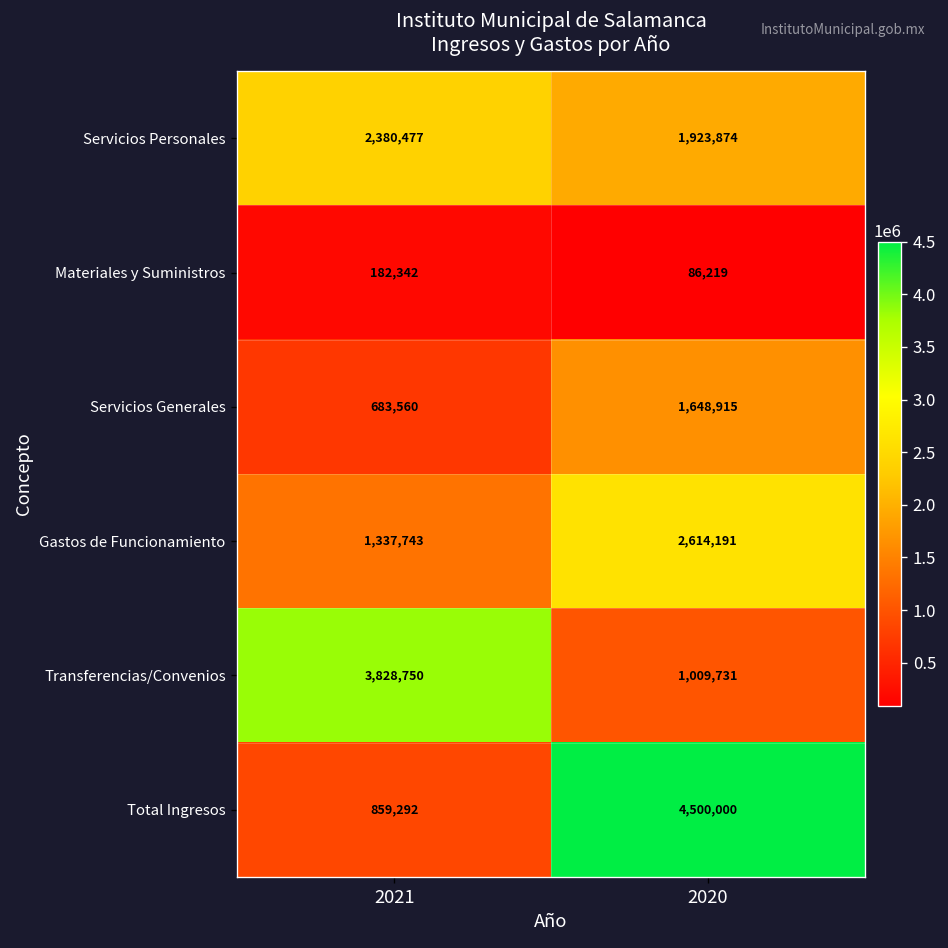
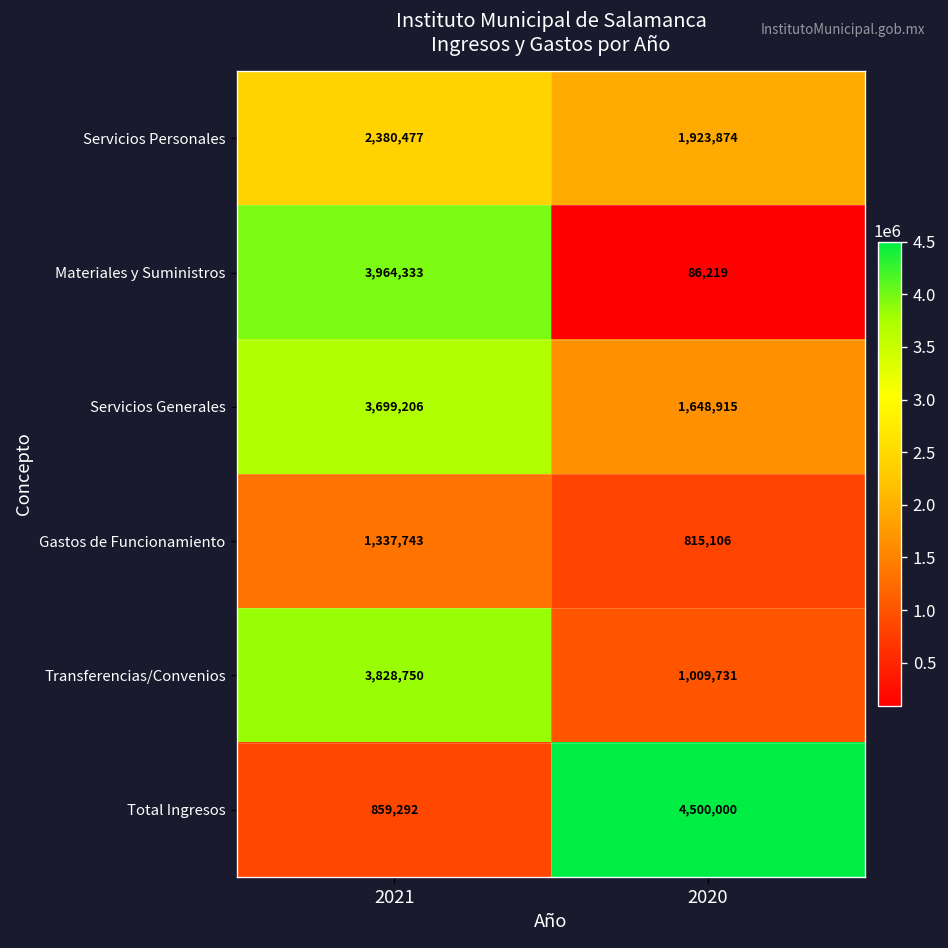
Materiales y Suministros, 2021: 182,342 -> 3,964,333
Servicios Generales, 2021: 683,560 -> 3,699,206
Gastos de Funcionamiento, 2020: 2,614,191 -> 815,106
